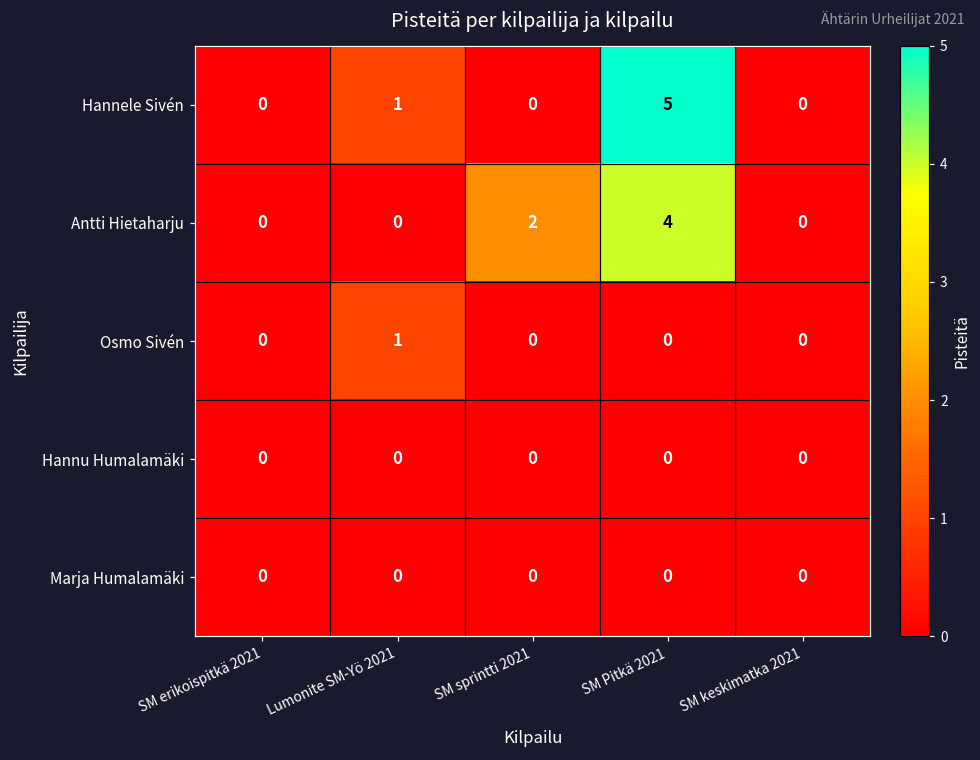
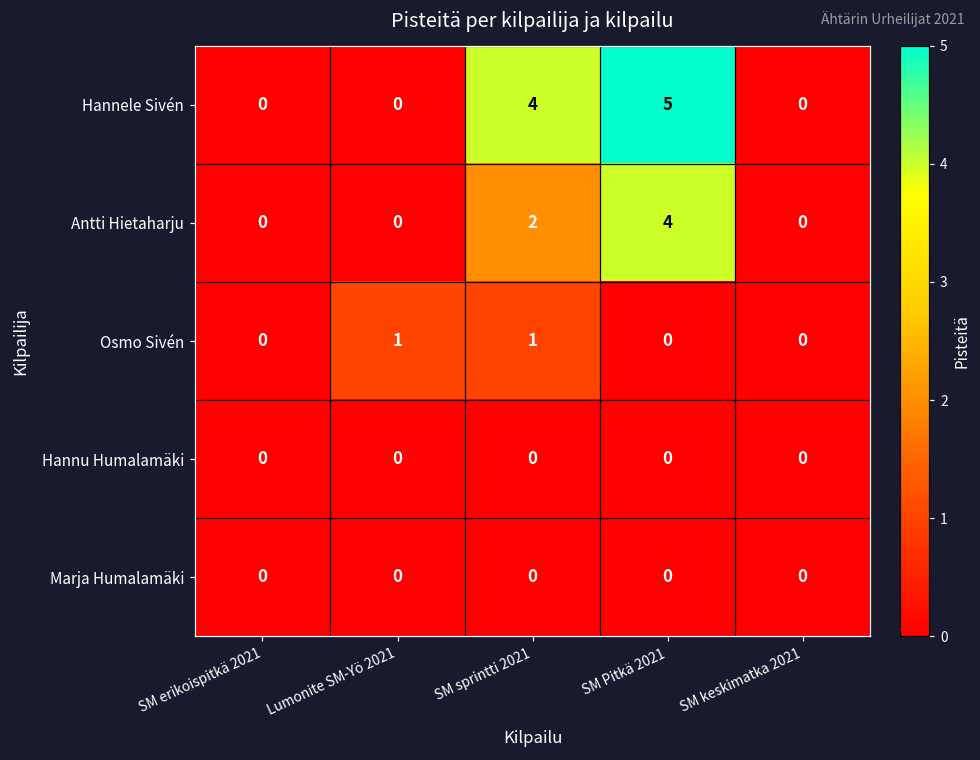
Hannele Sivén, Lumonite SM-Yö 2021: 1 -> 0
Hannele Sivén, SM sprintti 2021: 0 -> 4
Osmo Sivén, SM sprintti 2021: 0 -> 1
